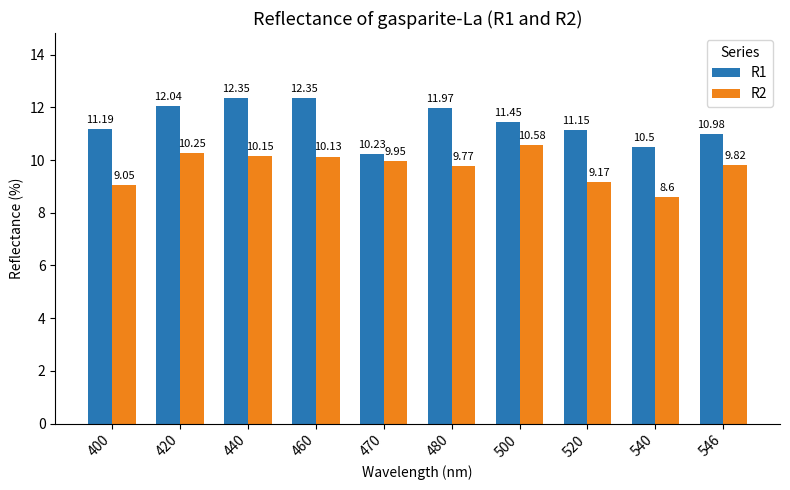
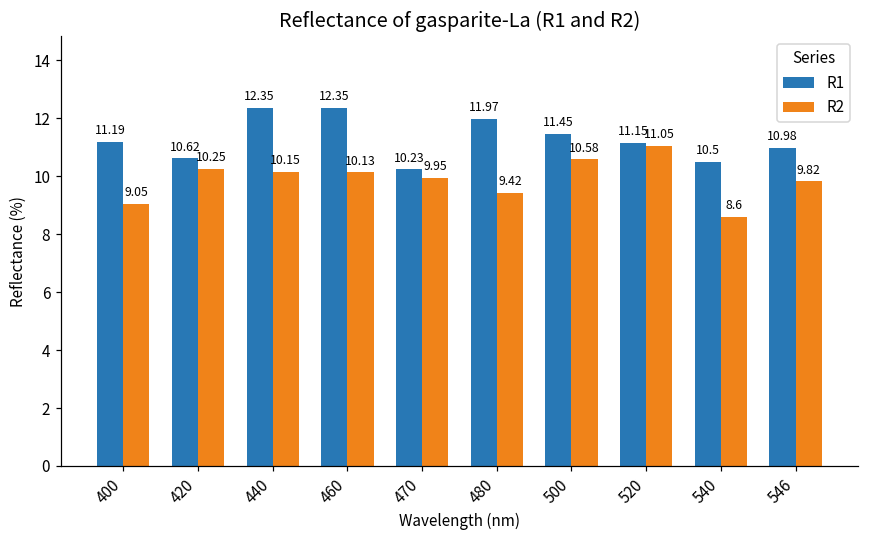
R1, 420: 12.04 -> 10.62
R2, 480: 9.77 -> 9.42
R2, 520: 9.17 -> 11.05
